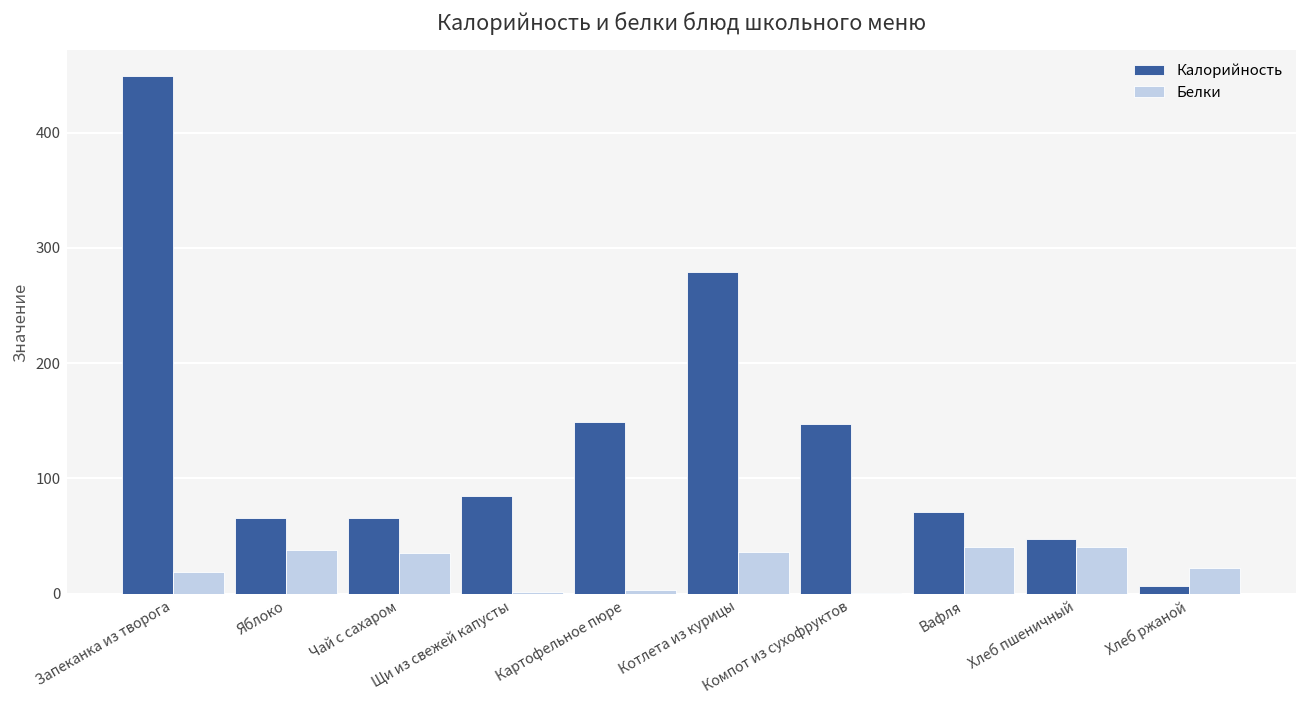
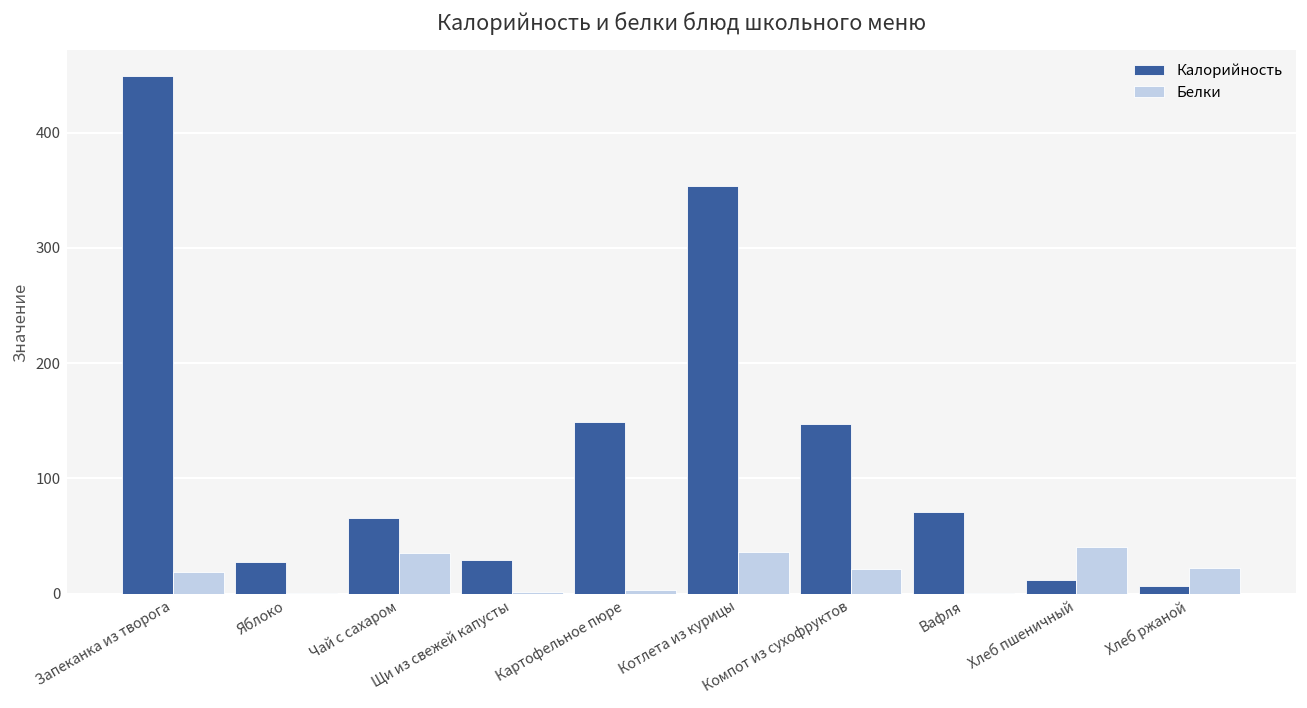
Калорийность, Яблоко: 70 -> 30
Белки, Яблоко: 40 -> 0
Калорийность, Щи из свежей капусты: 80 -> 30
Калорийность, Котлета из курицы: 280 -> 350
Белки, Компот из сухофруктов: 0 -> 20
Белки, Вафля: 40 -> 0
Калорийность, Хлеб пшеничный: 50 -> 10
